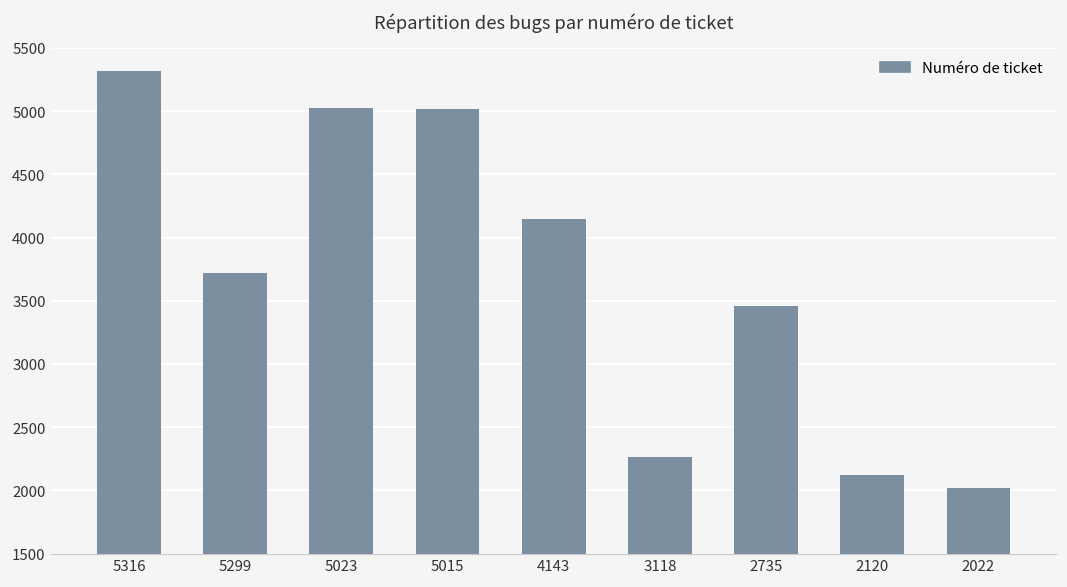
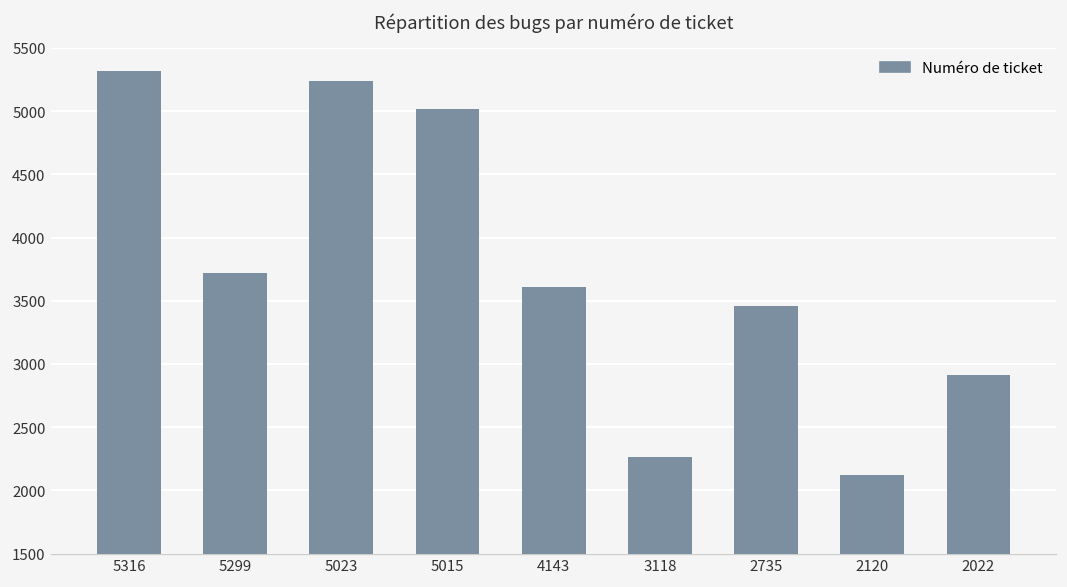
5023: 5020 -> 5240
4143: 4140 -> 3610
2022: 2020 -> 2910
